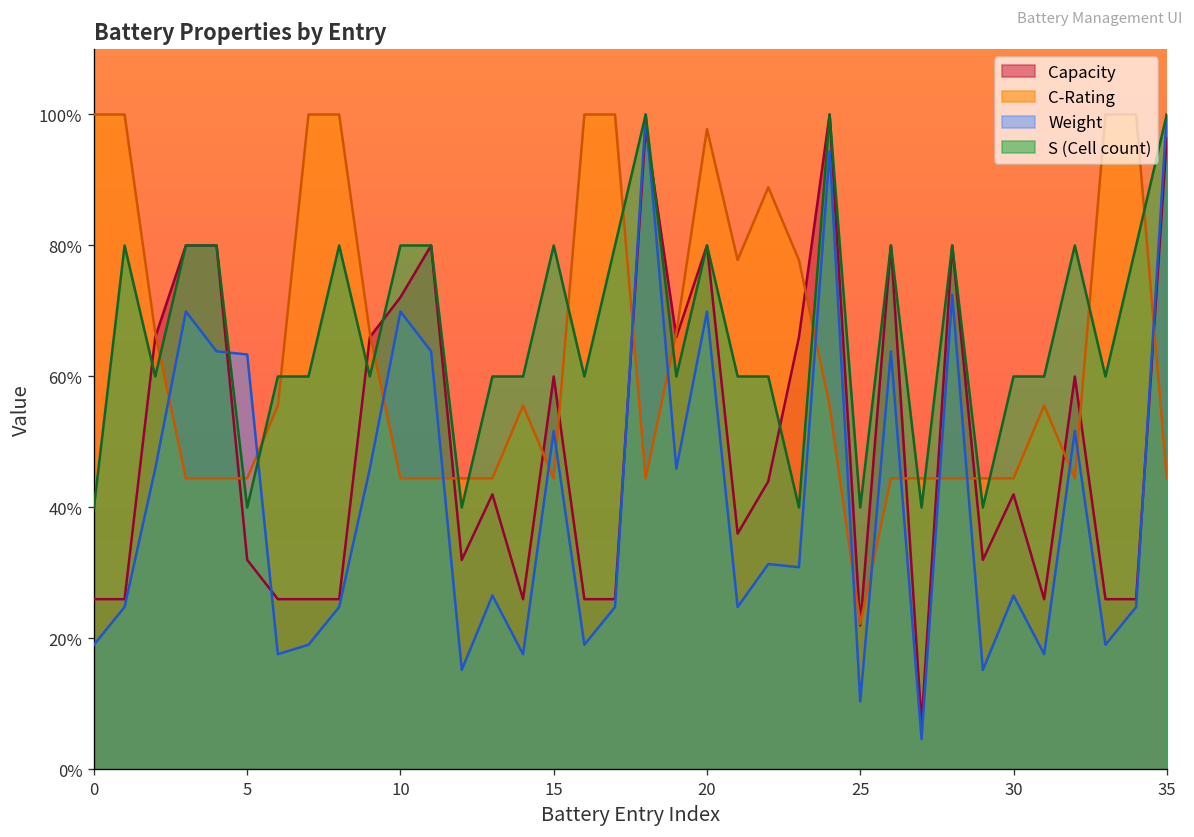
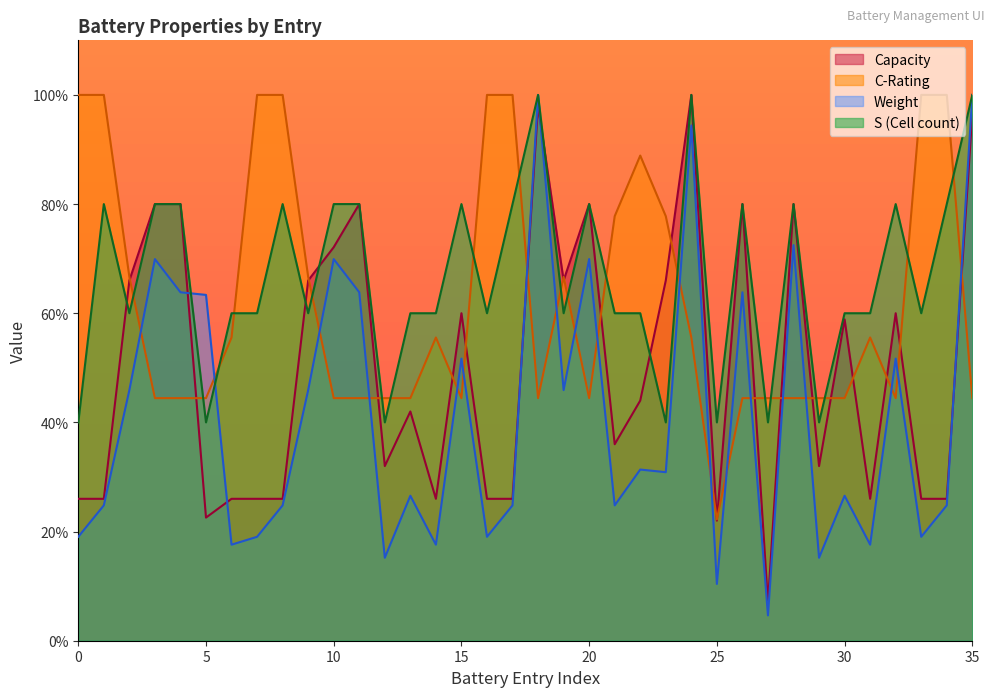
Capacity, 5: 32% -> 23%
C-Rating, 20: 98% -> 44%
Capacity, 30: 42% -> 59%
